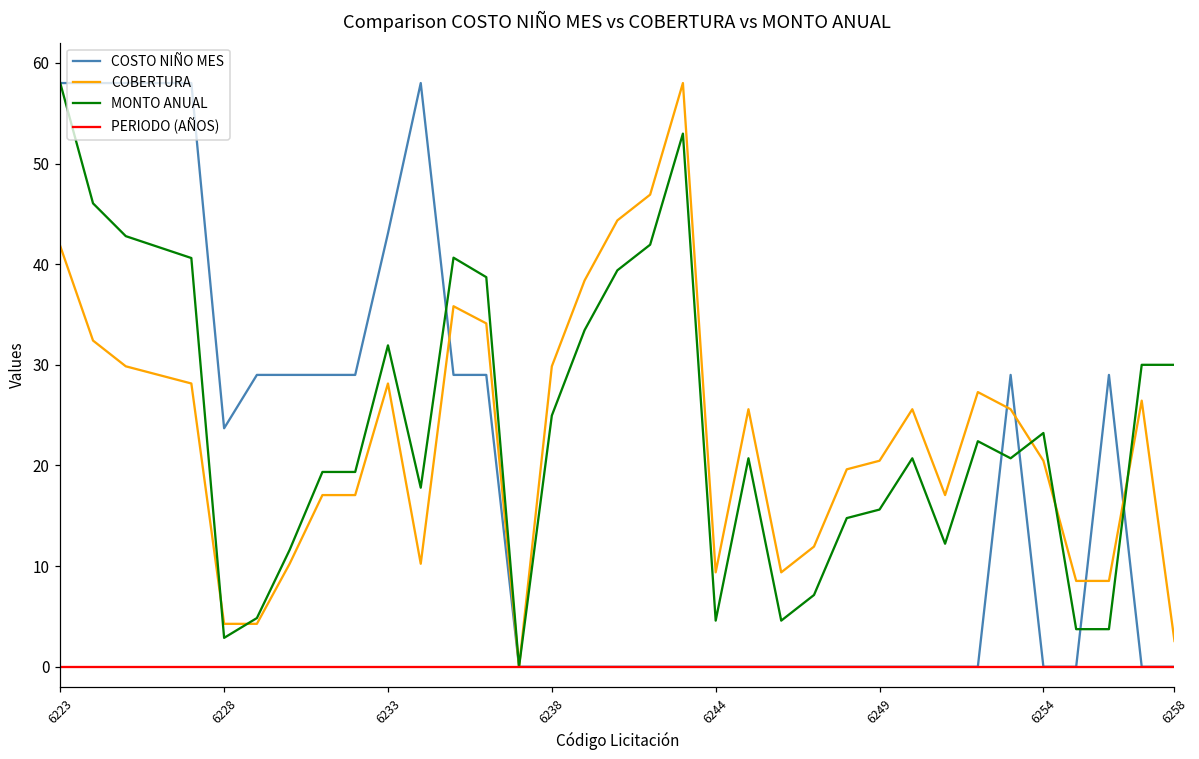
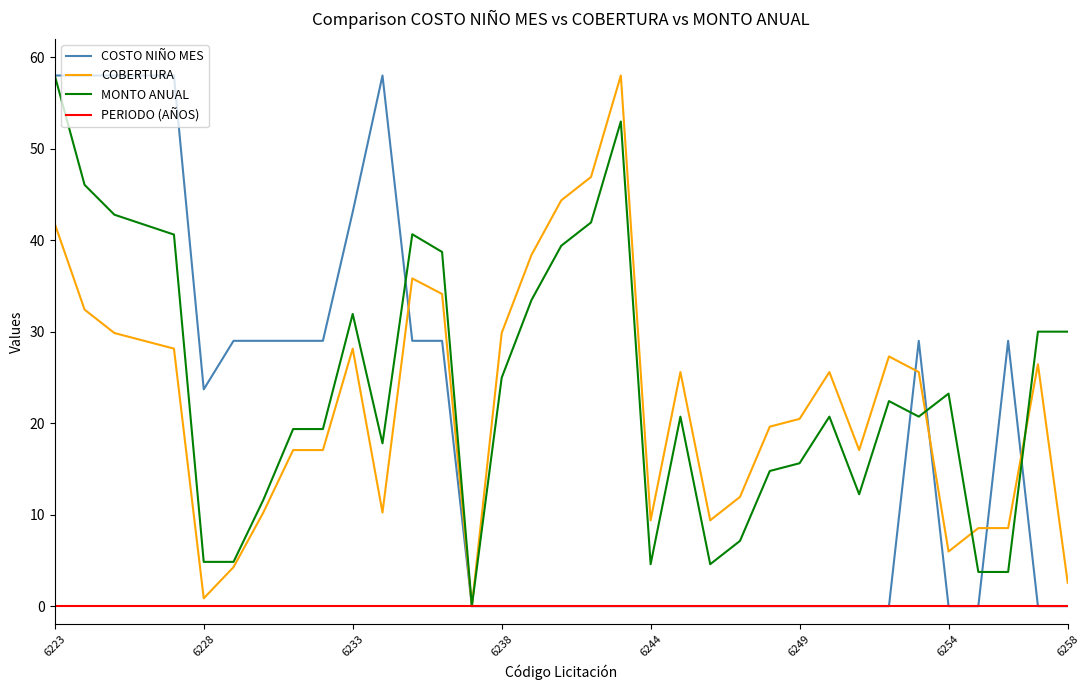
COBERTURA, 6228: 4 -> 1
MONTO ANUAL, 6228: 3 -> 5
COBERTURA, 6254: 20 -> 6
